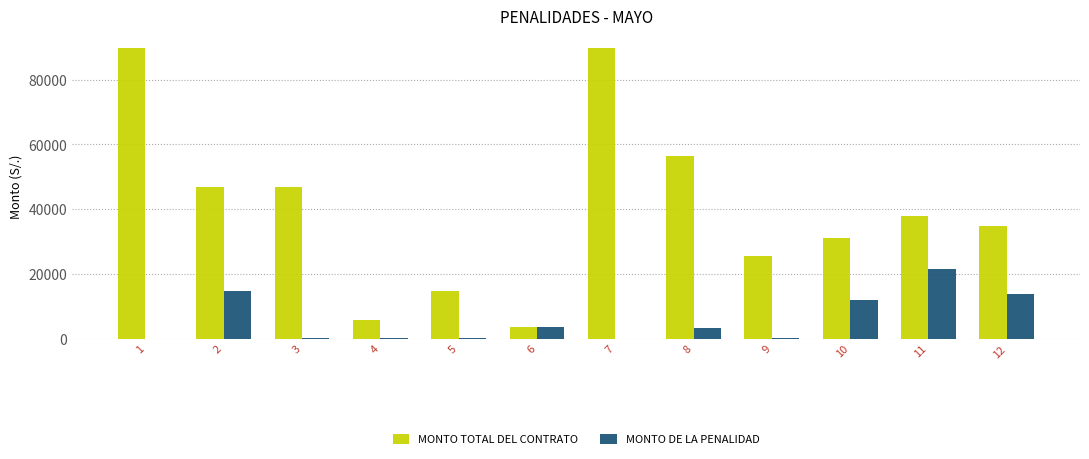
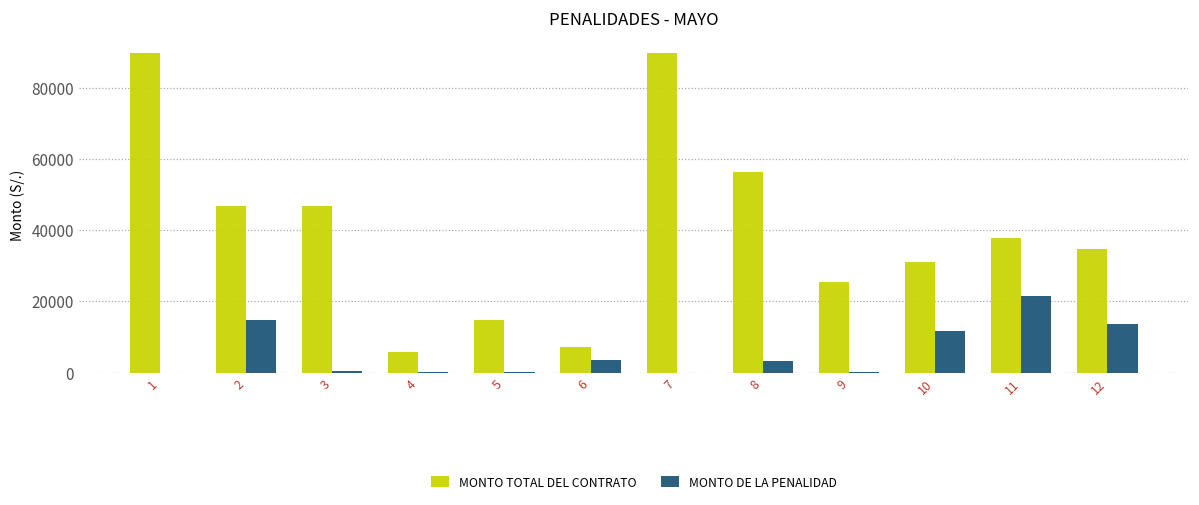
MONTO TOTAL DEL CONTRATO, 6: 4000 -> 7000
